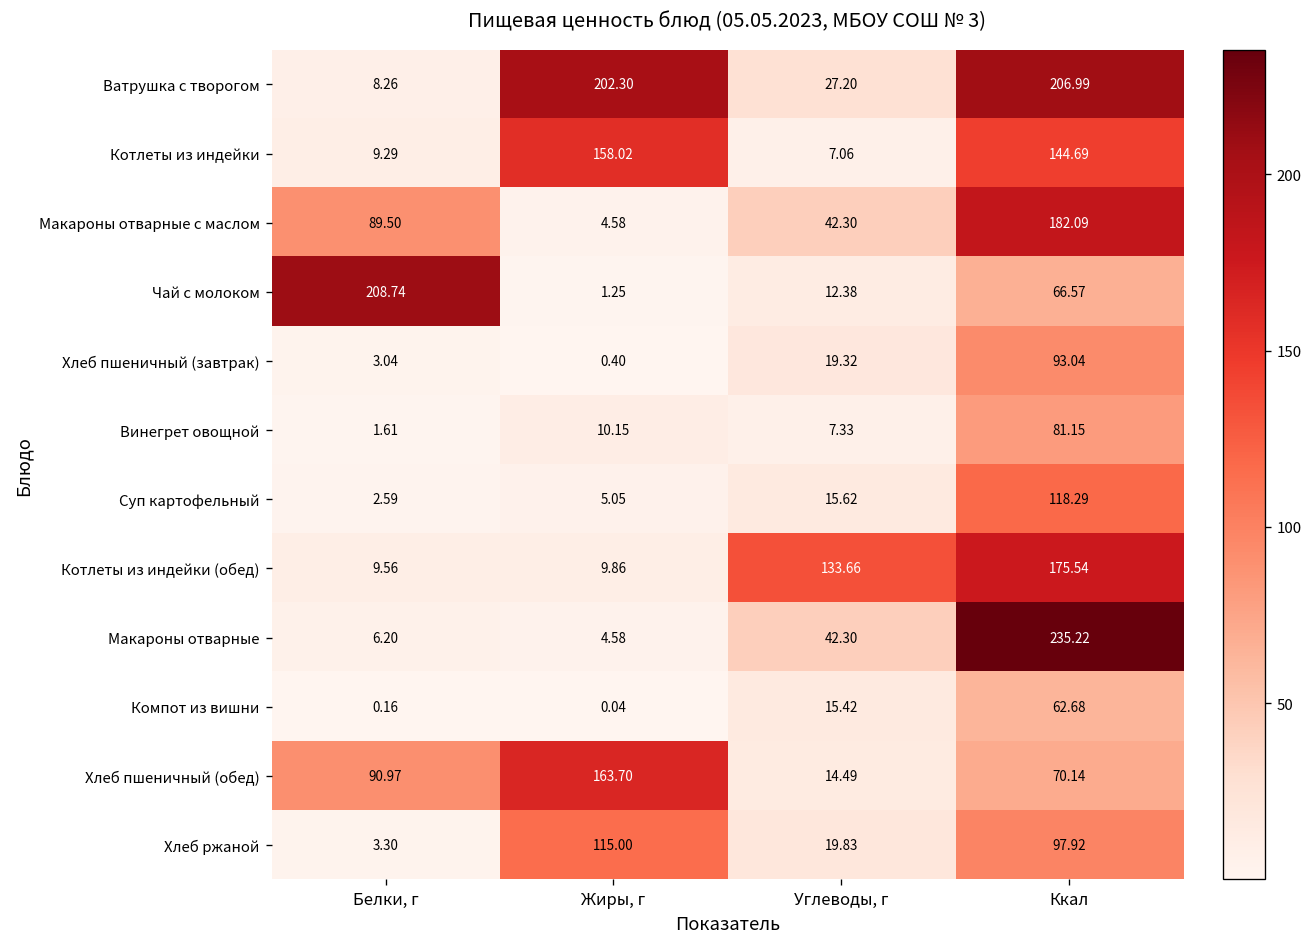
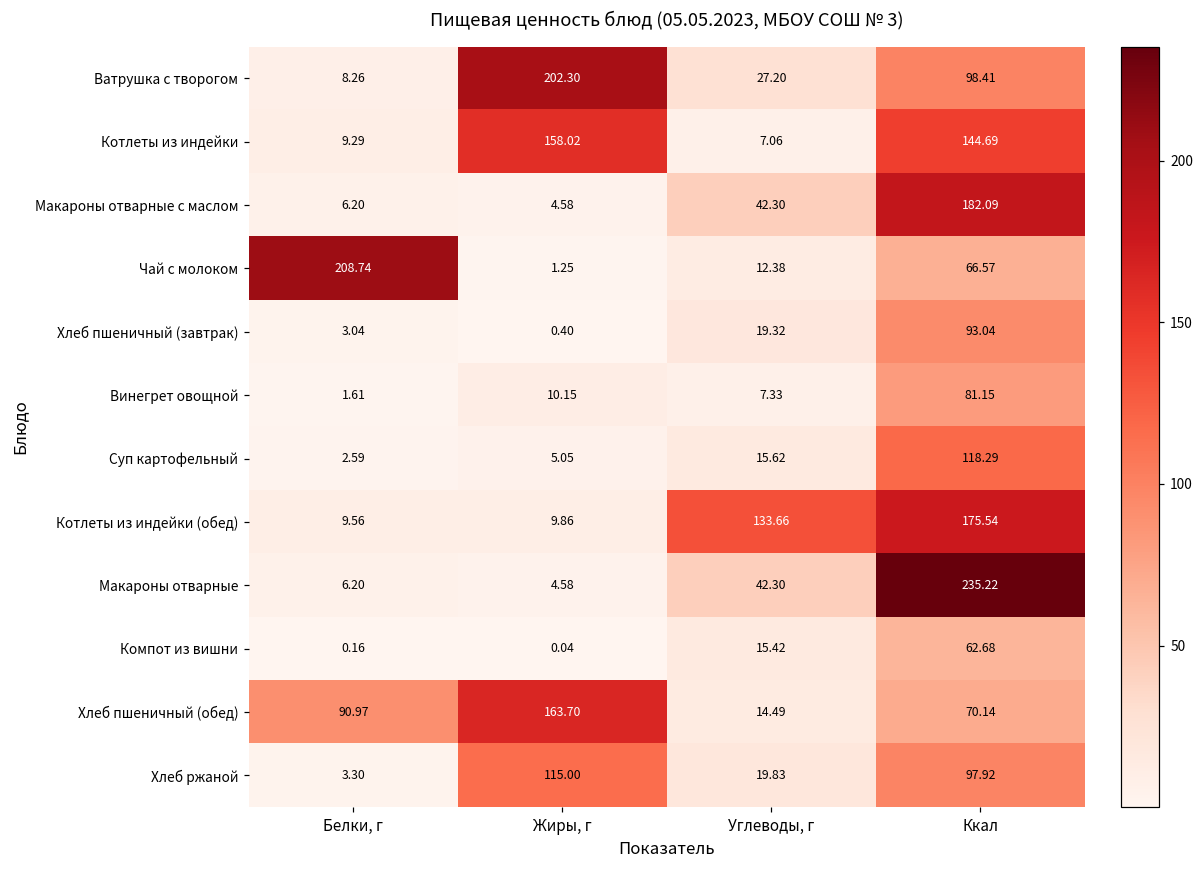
Ватрушка с творогом, Ккал: 206.99 -> 98.41
Макароны отварные с маслом, Белки, г: 89.50 -> 6.20
